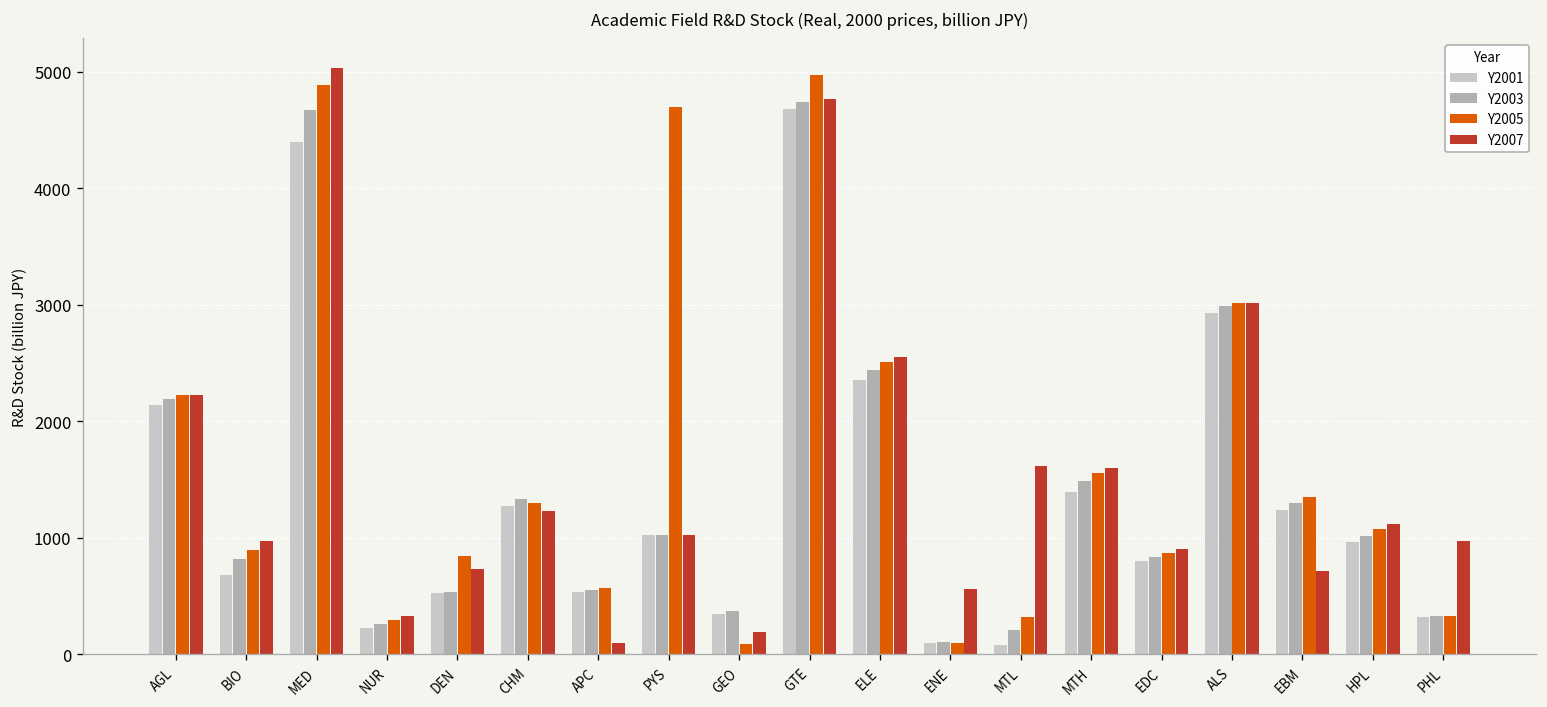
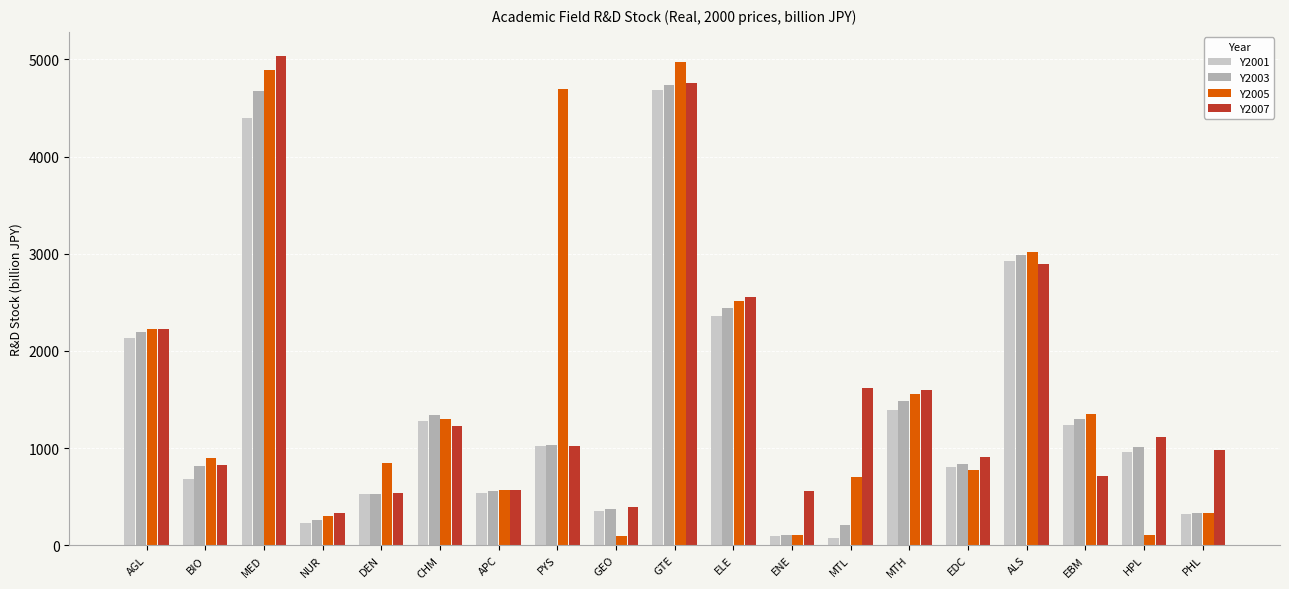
Y2007, BIO: 1000 -> 800
Y2007, DEN: 700 -> 500
Y2007, APC: 100 -> 600
Y2007, GEO: 200 -> 400
Y2005, MTL: 300 -> 700
Y2005, EDC: 900 -> 800
Y2007, ALS: 3000 -> 2900
Y2005, HPL: 1100 -> 100
